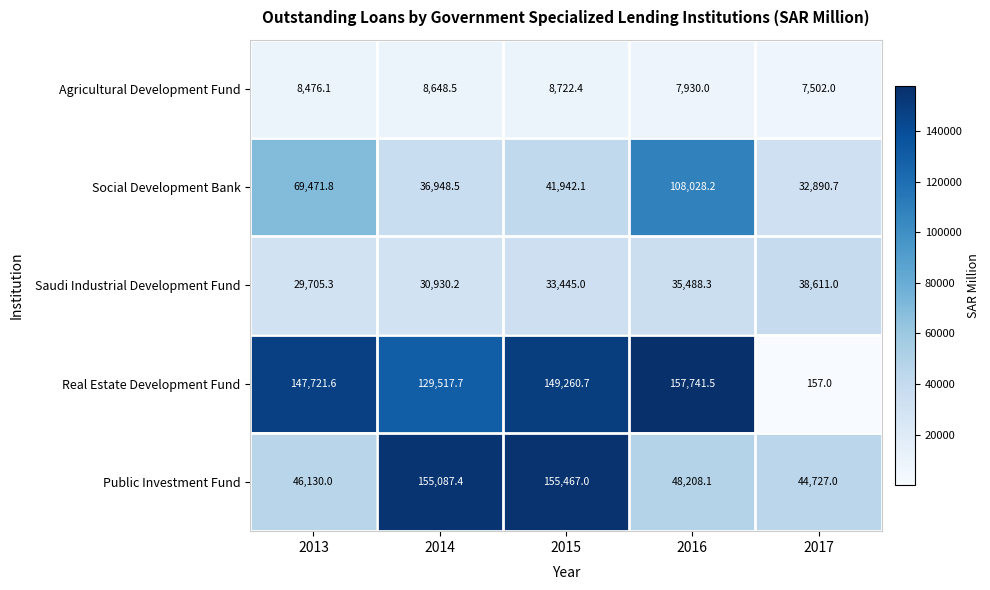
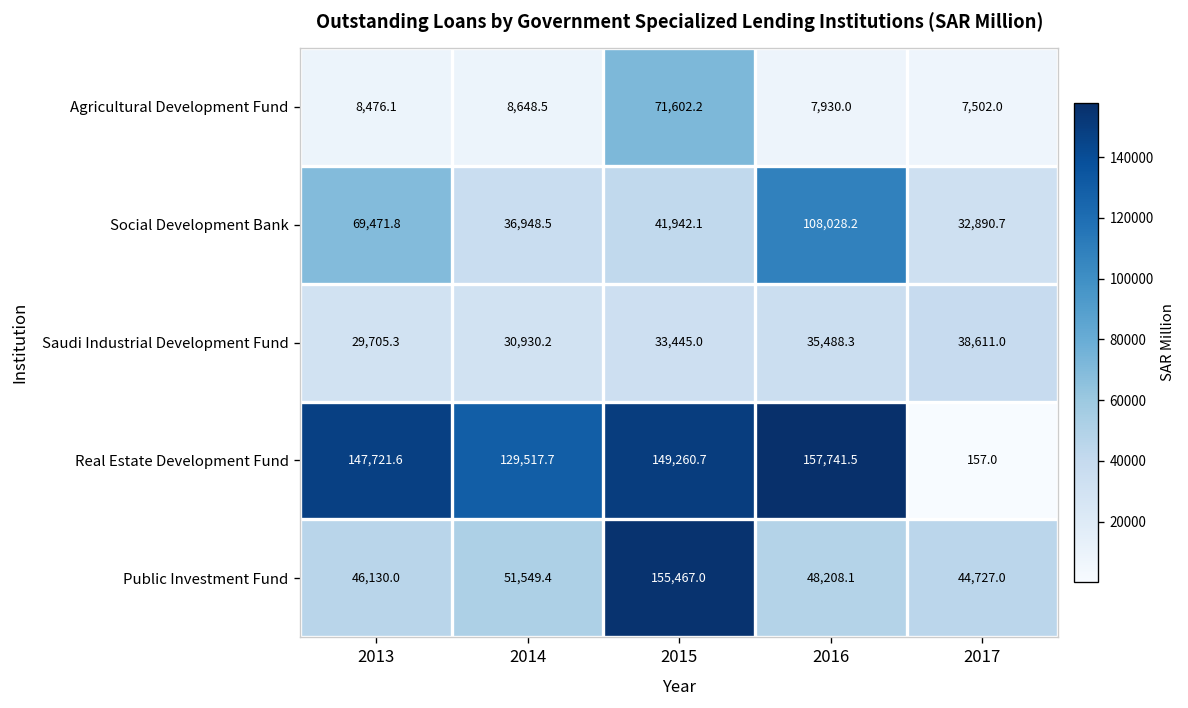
Agricultural Development Fund, 2015: 8,722.4 -> 71,602.2
Public Investment Fund, 2014: 155,087.4 -> 51,549.4
